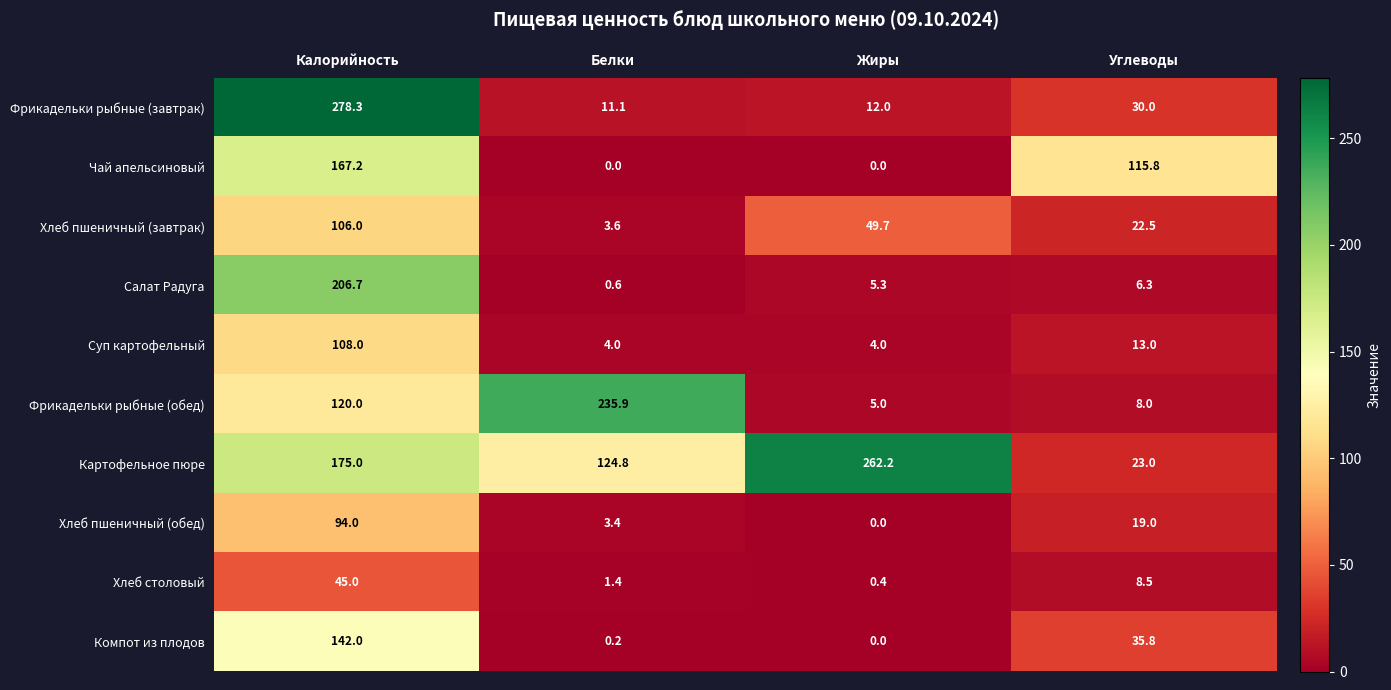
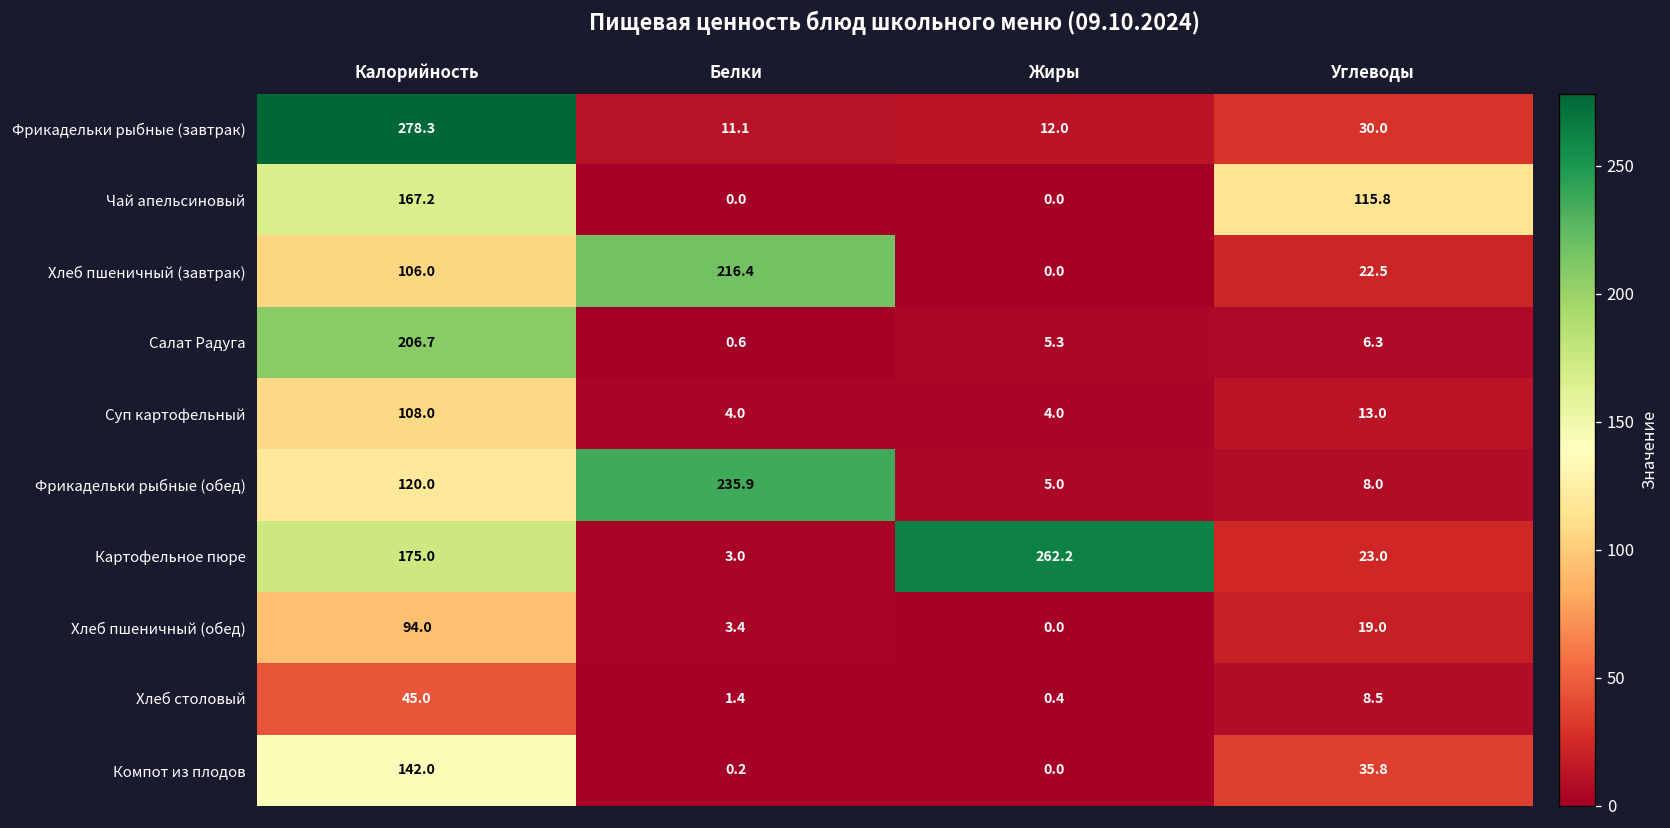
Хлеб пшеничный (завтрак), Белки: 3.6 -> 216.4
Хлеб пшеничный (завтрак), Жиры: 49.7 -> 0.0
Картофельное пюре, Белки: 124.8 -> 3.0
